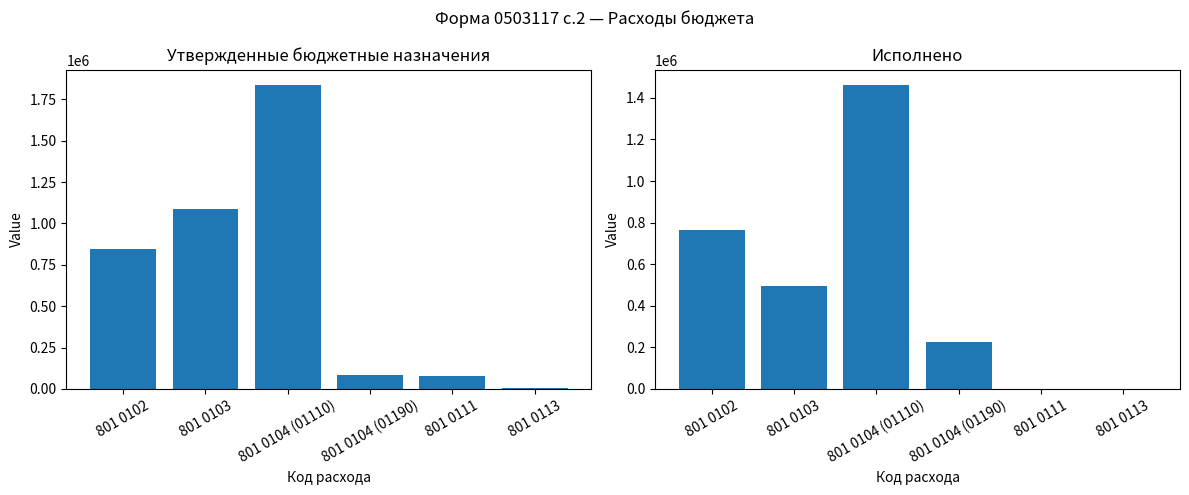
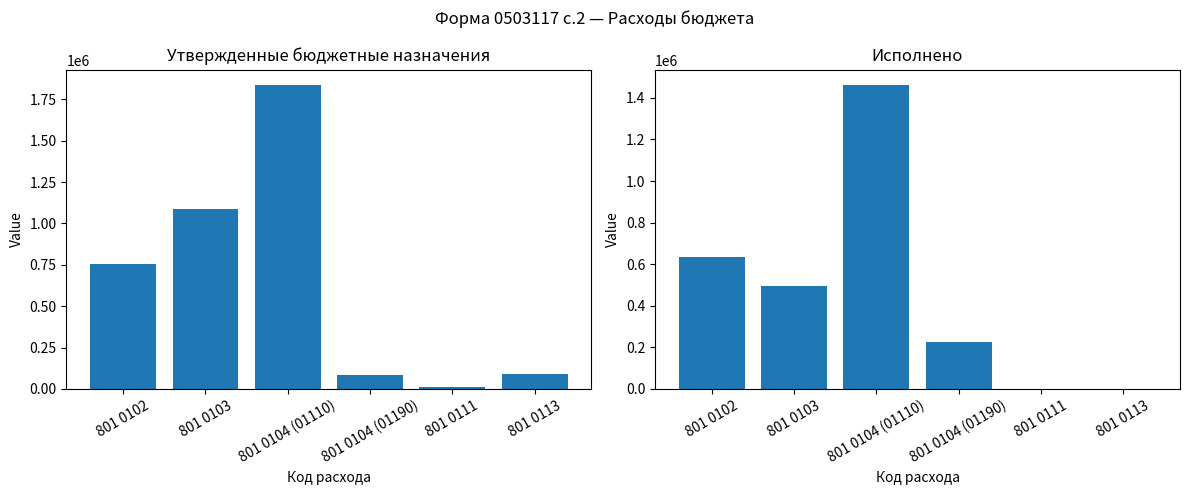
Утвержденные бюджетные назначения, 801 0102: 840000 -> 750000
Утвержденные бюджетные назначения, 801 0111: 80000 -> 10000
Утвержденные бюджетные назначения, 801 0113: 0 -> 90000
Исполнено, 801 0102: 760000 -> 630000
